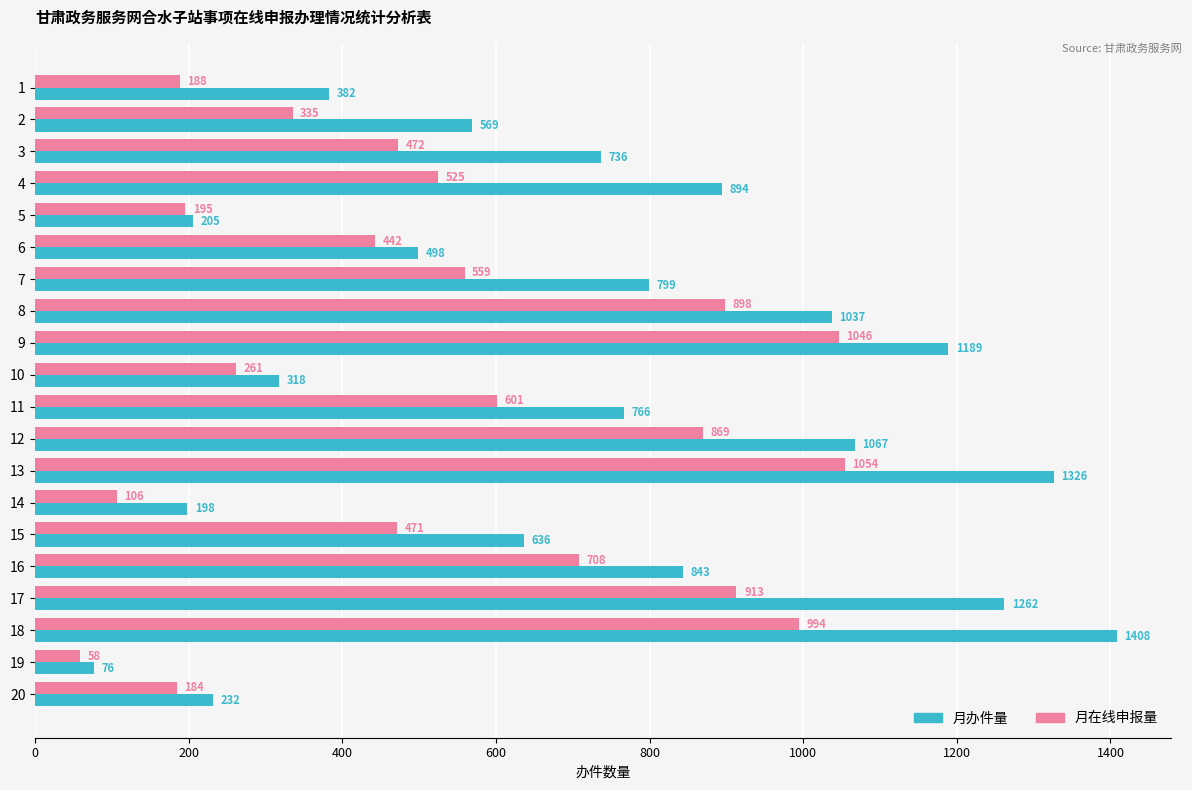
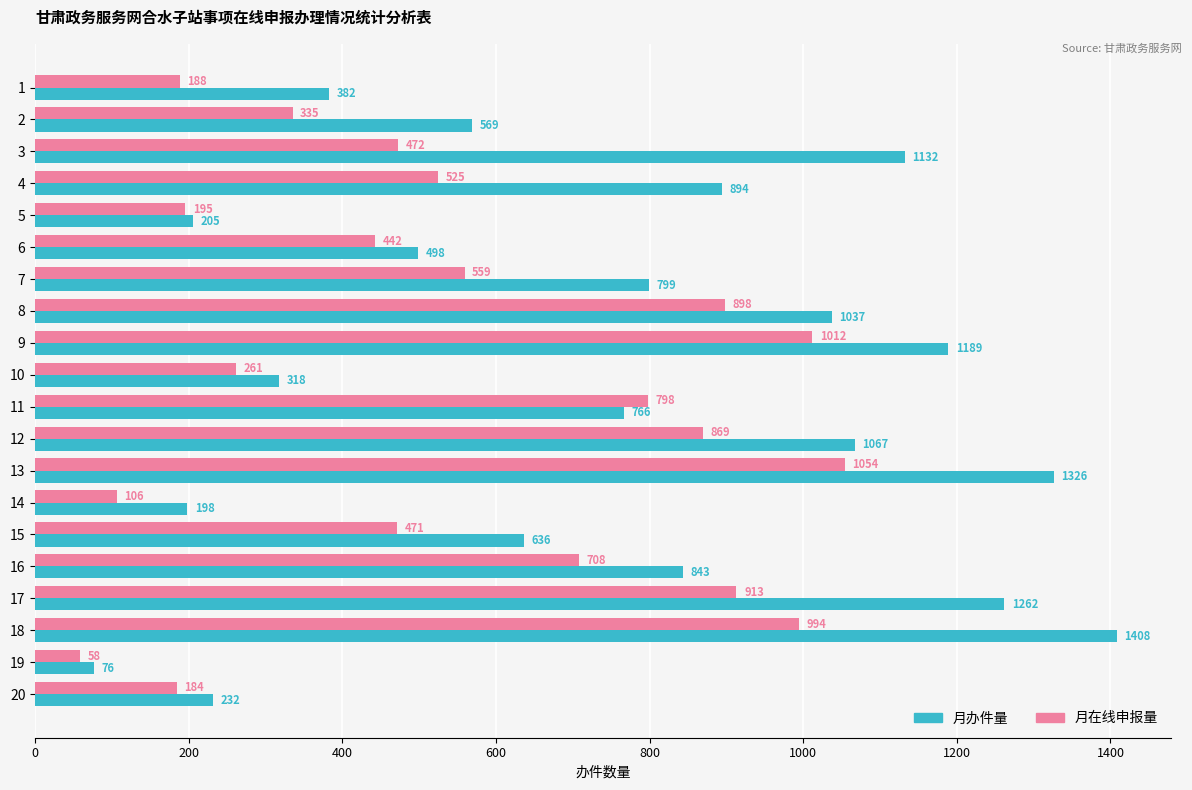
月办件量, 3: 736 -> 1132
月在线申报量, 9: 1046 -> 1012
月在线申报量, 11: 601 -> 798
